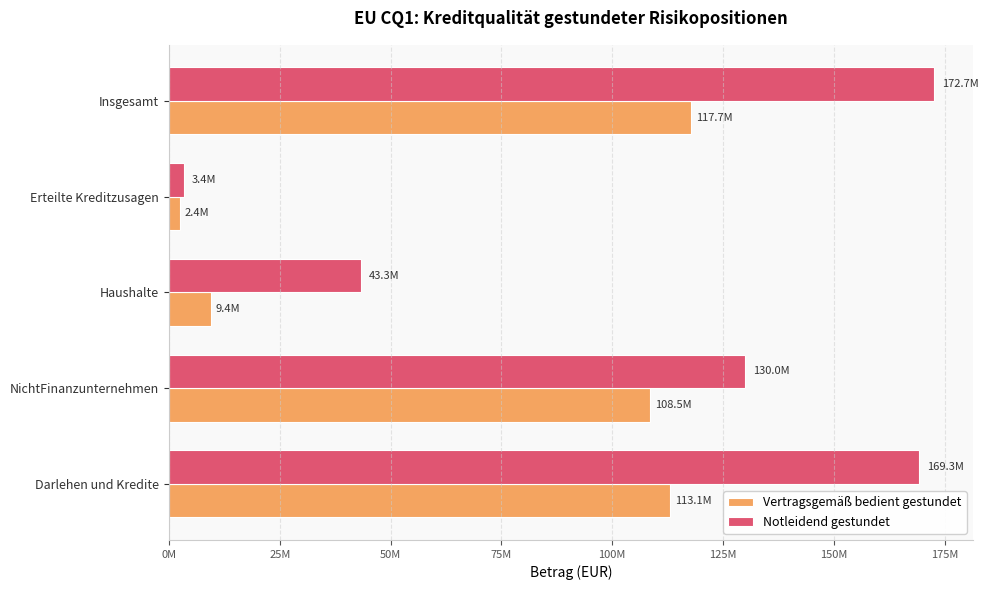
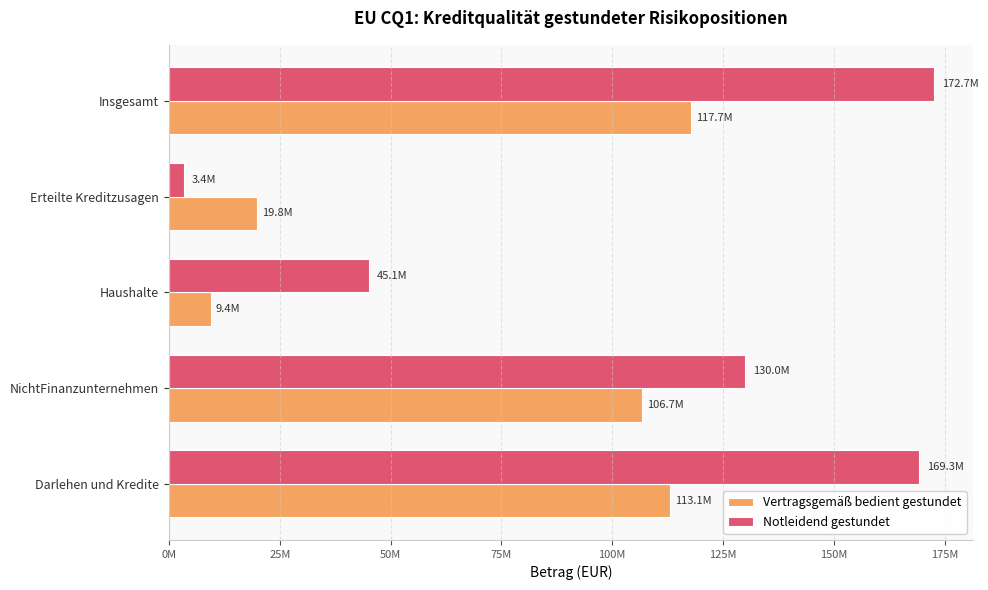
Vertragsgemäß bedient gestundet, Erteilte Kreditzusagen: 2.4M -> 19.8M
Notleidend gestundet, Haushalte: 43.3M -> 45.1M
Vertragsgemäß bedient gestundet, NichtFinanzunternehmen: 108.5M -> 106.7M
